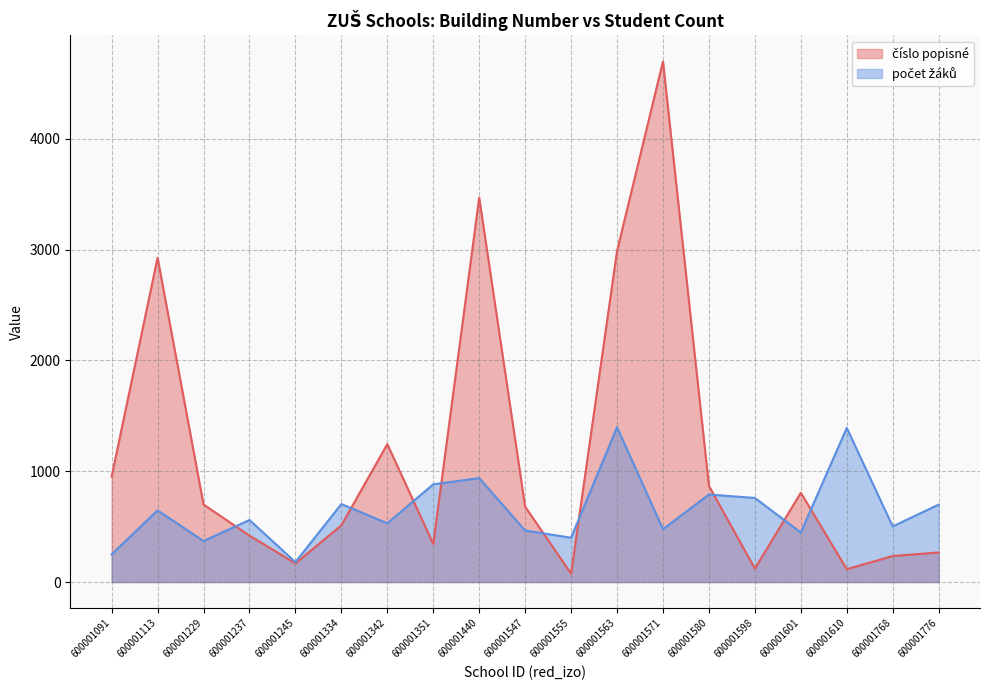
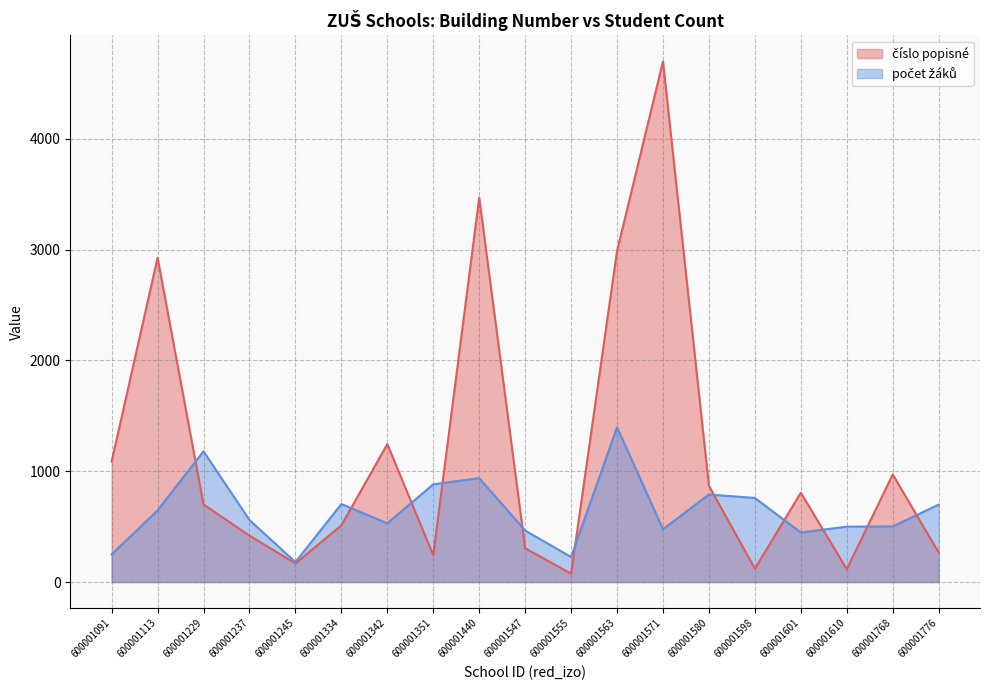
číslo popisné, 600001091: 950 -> 1090
počet žáků, 600001229: 370 -> 1180
číslo popisné, 600001351: 340 -> 240
číslo popisné, 600001547: 680 -> 310
počet žáků, 600001555: 400 -> 230
počet žáků, 600001610: 1390 -> 500
číslo popisné, 600001768: 240 -> 970
